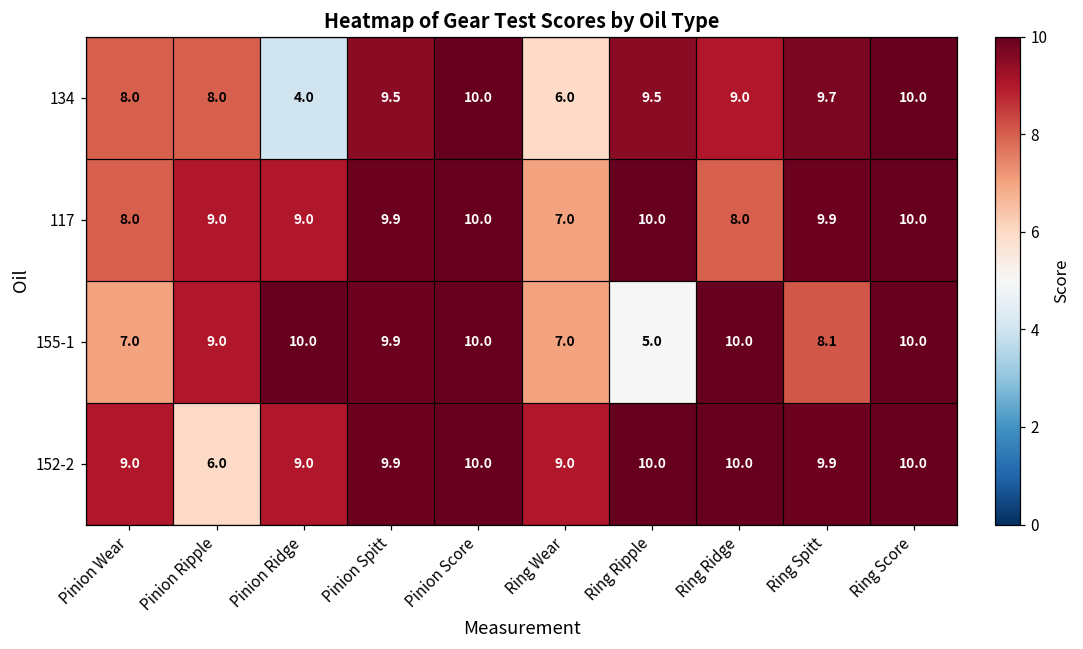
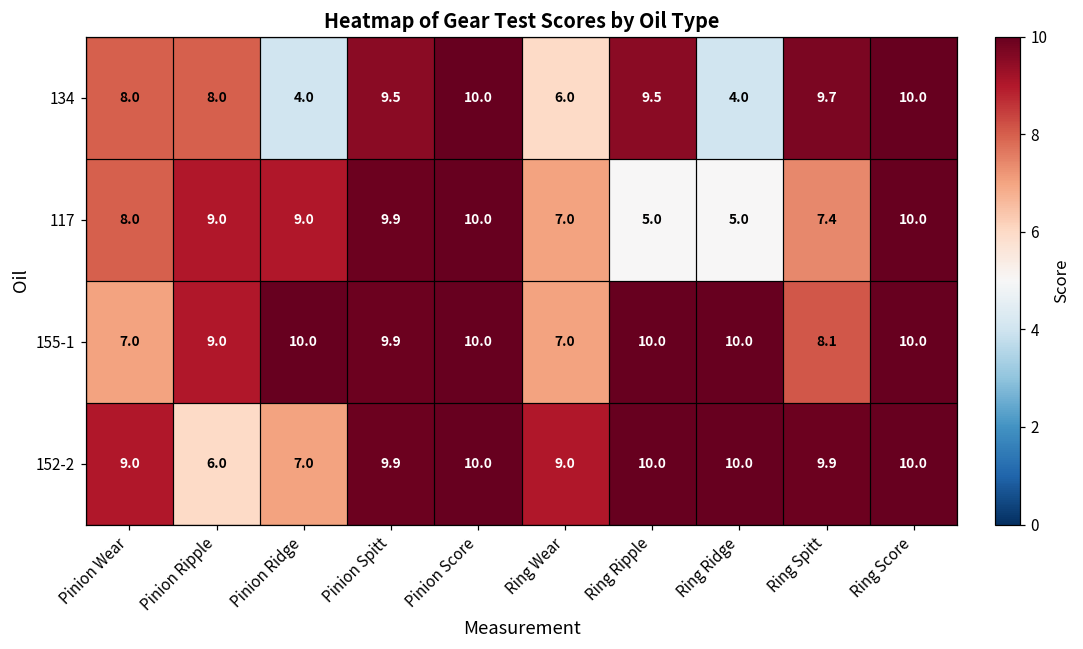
134, Ring Ridge: 9.0 -> 4.0
117, Ring Ripple: 10.0 -> 5.0
117, Ring Ridge: 8.0 -> 5.0
117, Ring Spitt: 9.9 -> 7.4
155-1, Ring Ripple: 5.0 -> 10.0
152-2, Pinion Ridge: 9.0 -> 7.0
